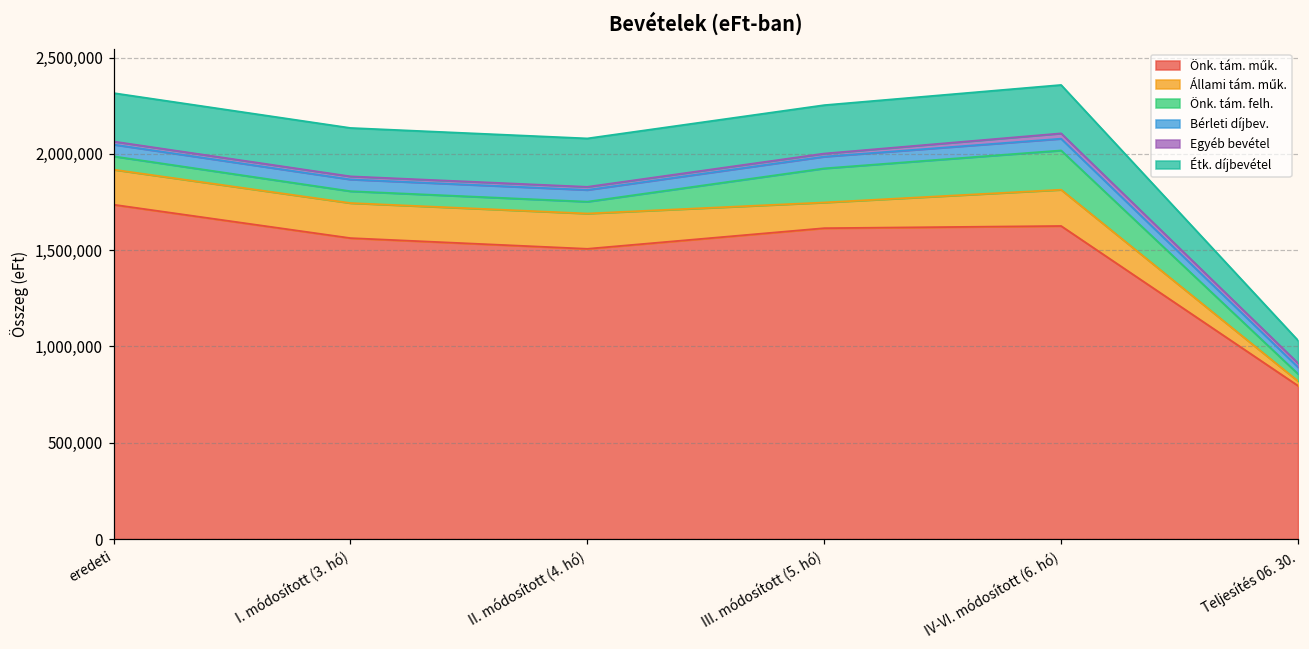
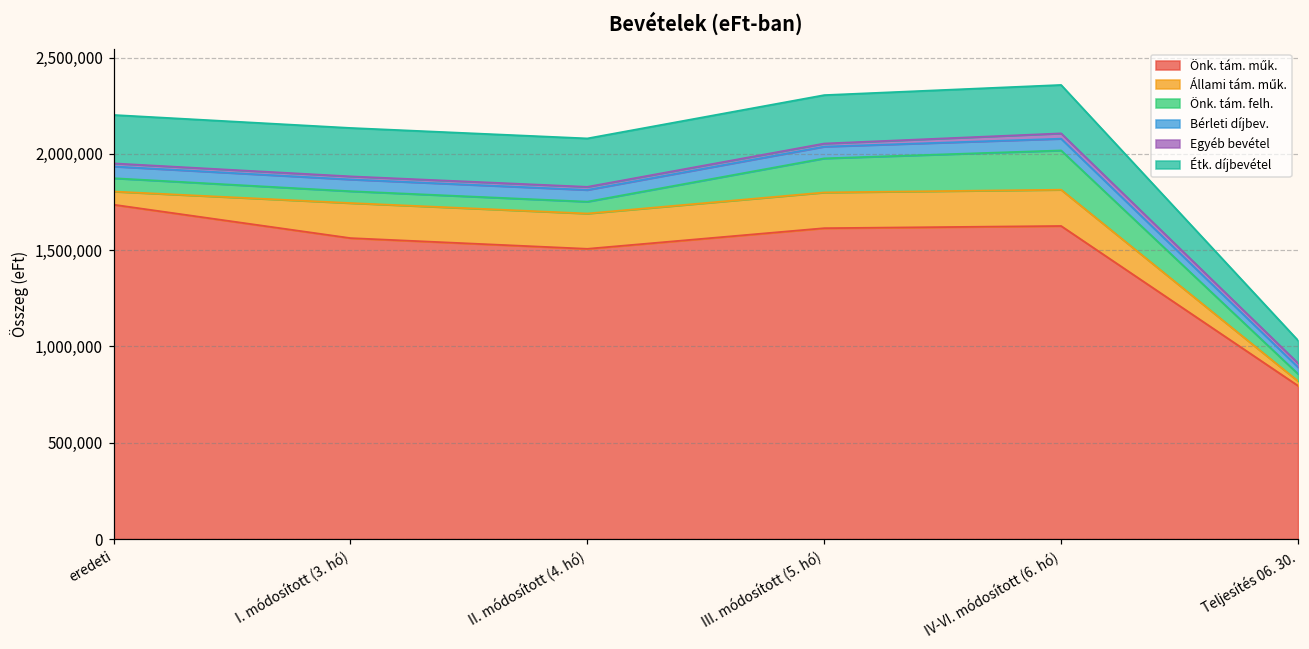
Állami tám. műk., eredeti: 180,000 -> 70,000
Állami tám. műk., III. módosított (5. hó): 130,000 -> 190,000
